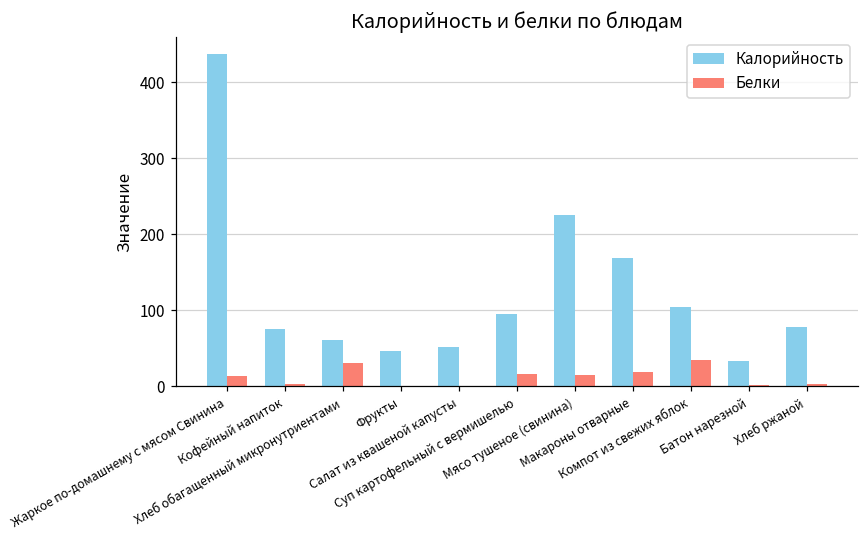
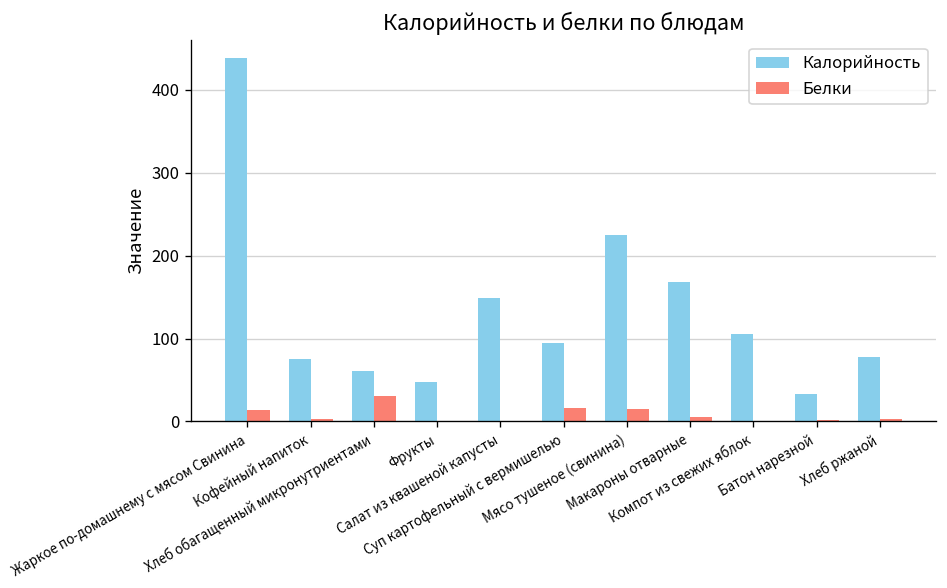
Калорийность, Салат из квашеной капусты: 50 -> 150
Белки, Макароны отварные: 20 -> 10
Белки, Компот из свежих яблок: 30 -> 0
